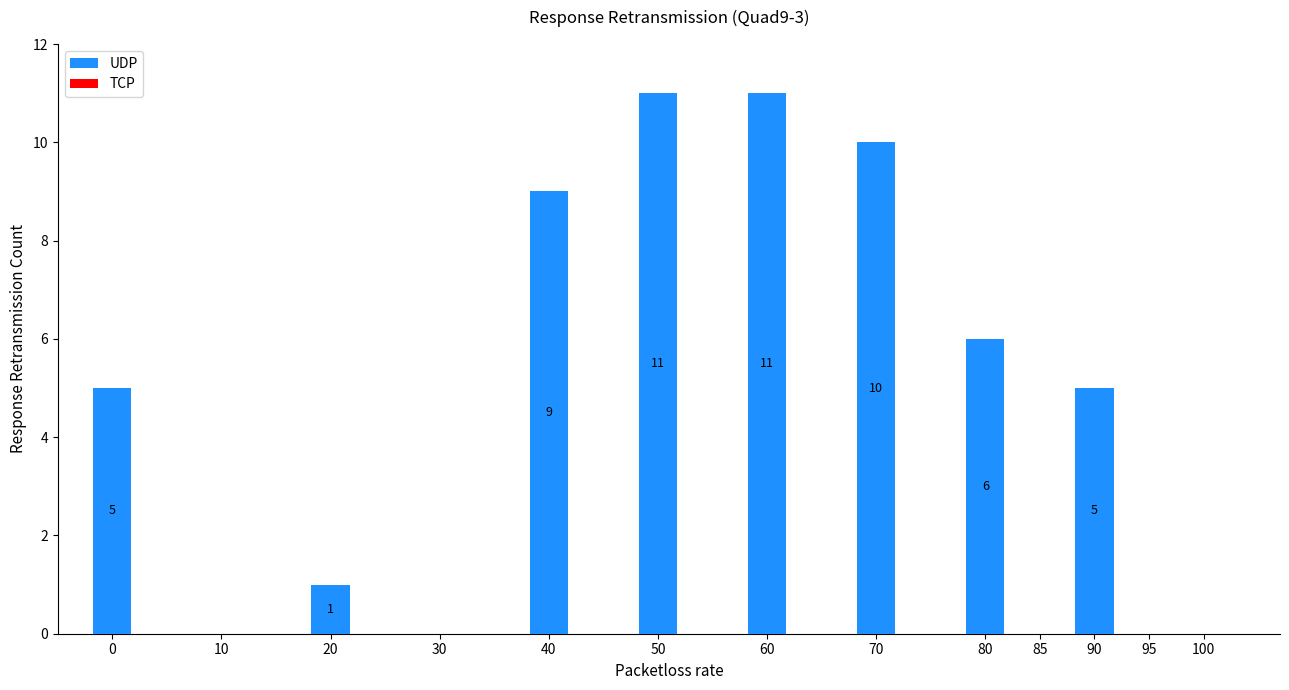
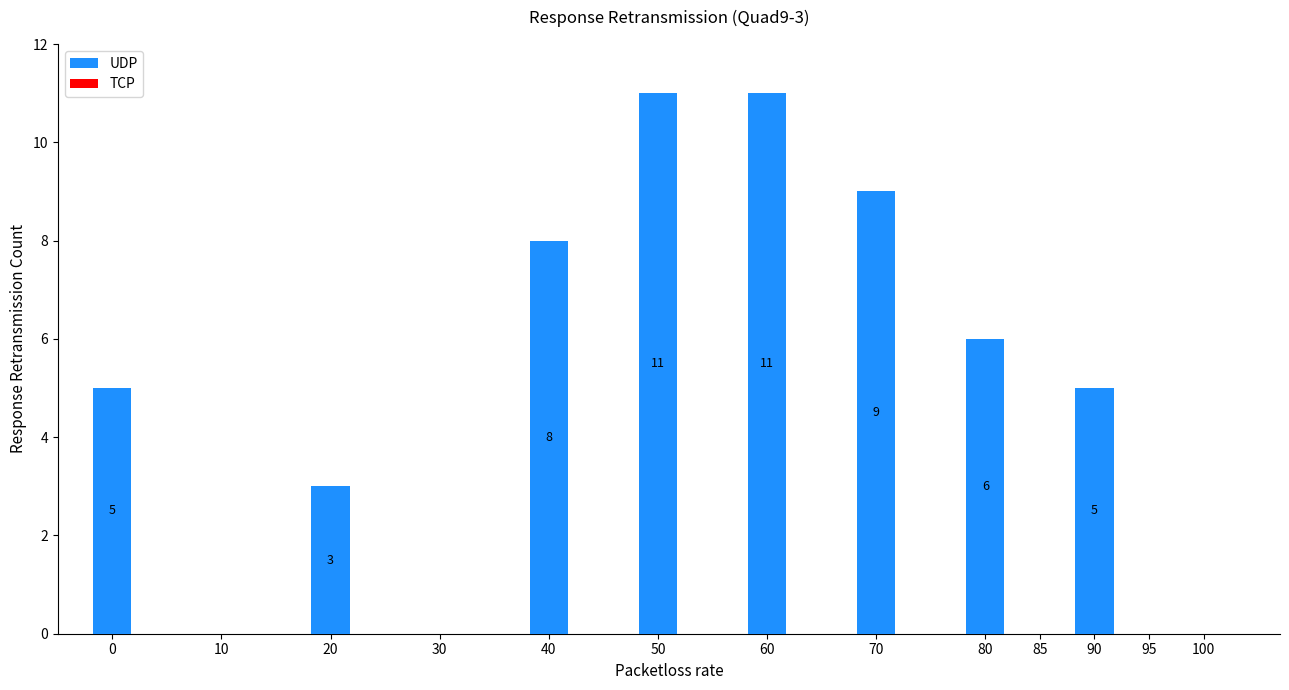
UDP, 20: 1 -> 3
UDP, 40: 9 -> 8
UDP, 70: 10 -> 9
